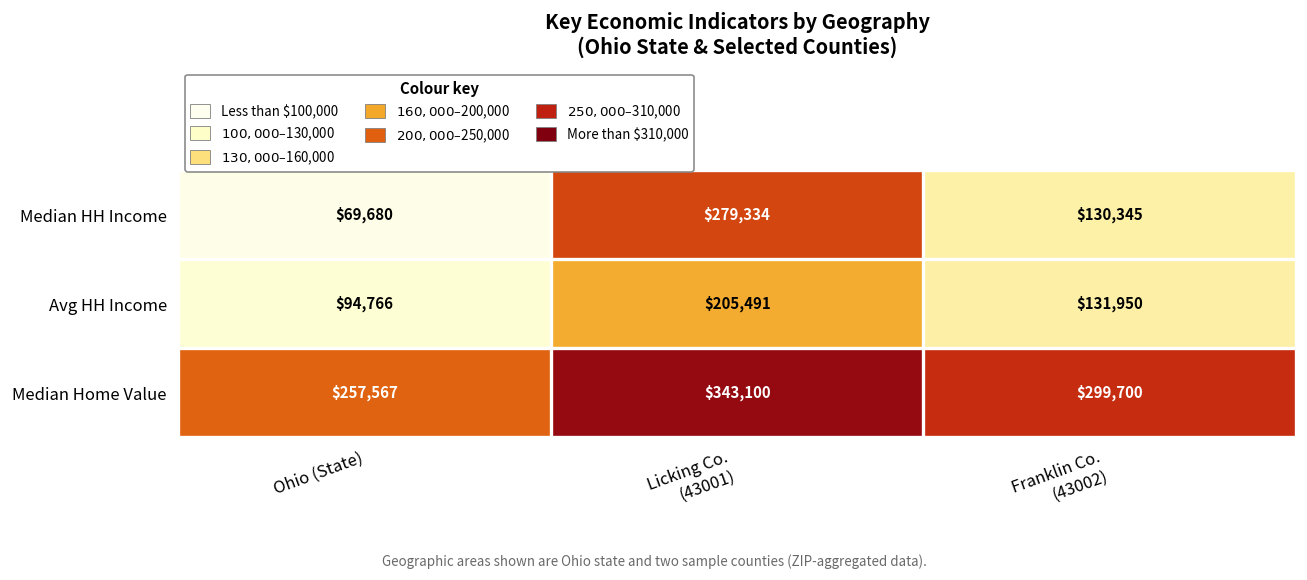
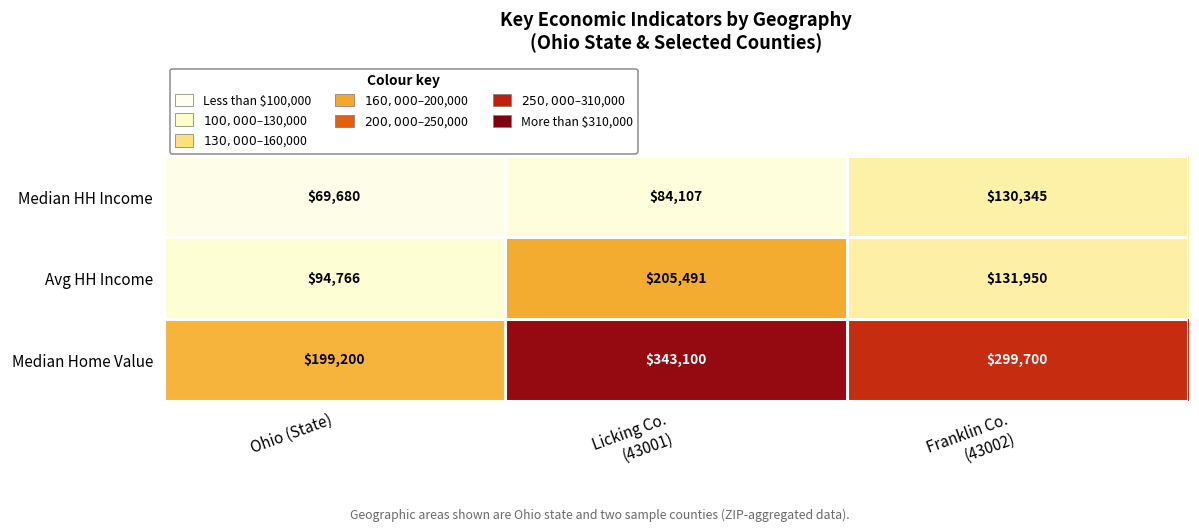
Median HH Income, Licking Co. (43001): $279,334 -> $84,107
Median Home Value, Ohio (State): $257,567 -> $199,200
